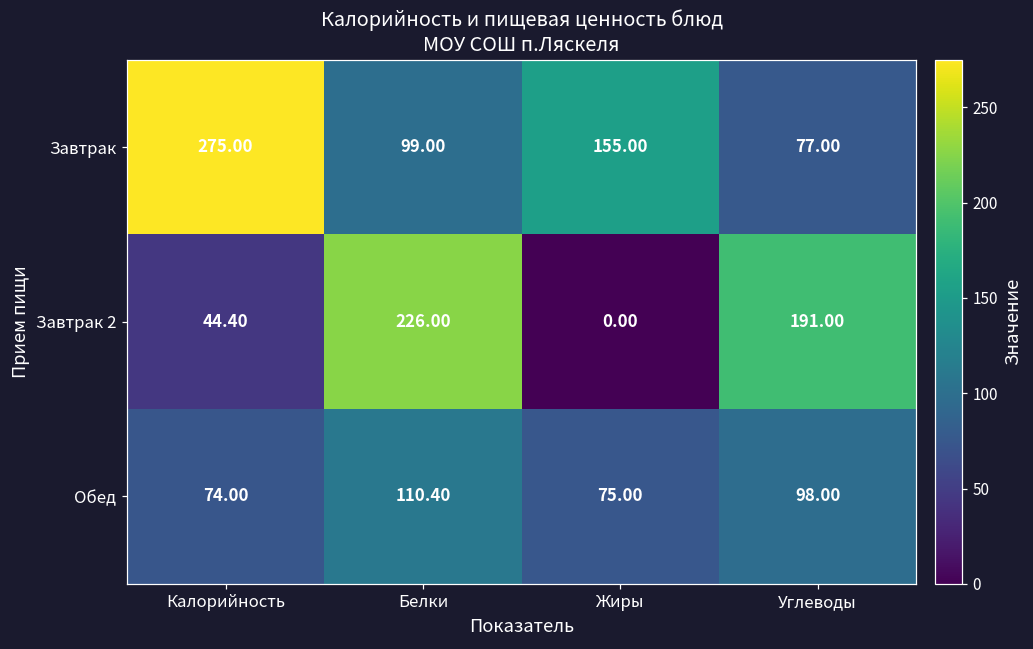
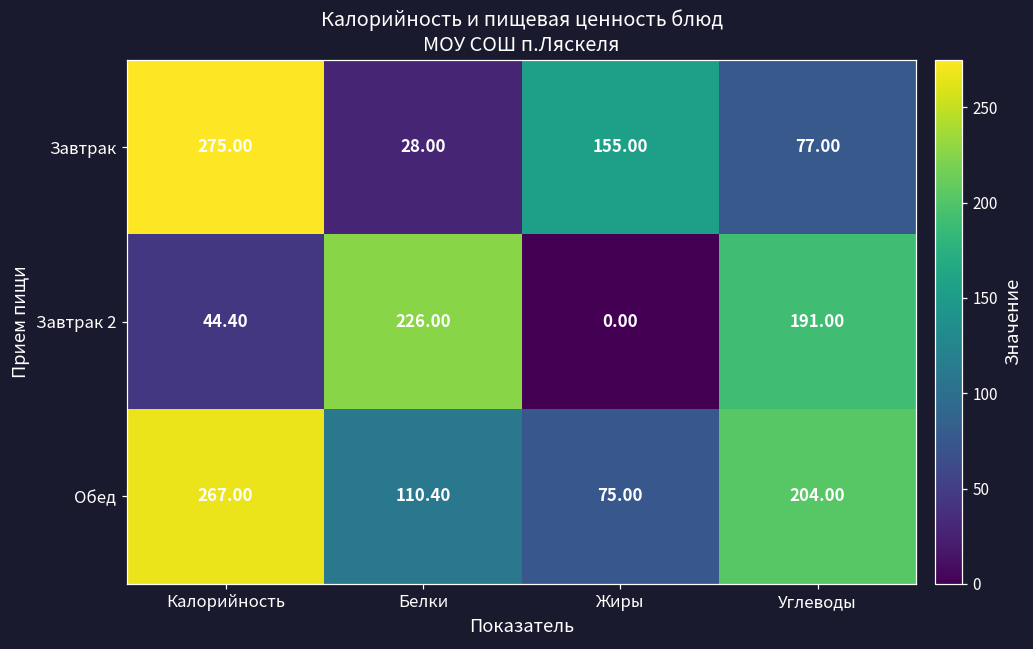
Завтрак, Белки: 99.00 -> 28.00
Обед, Калорийность: 74.00 -> 267.00
Обед, Углеводы: 98.00 -> 204.00
